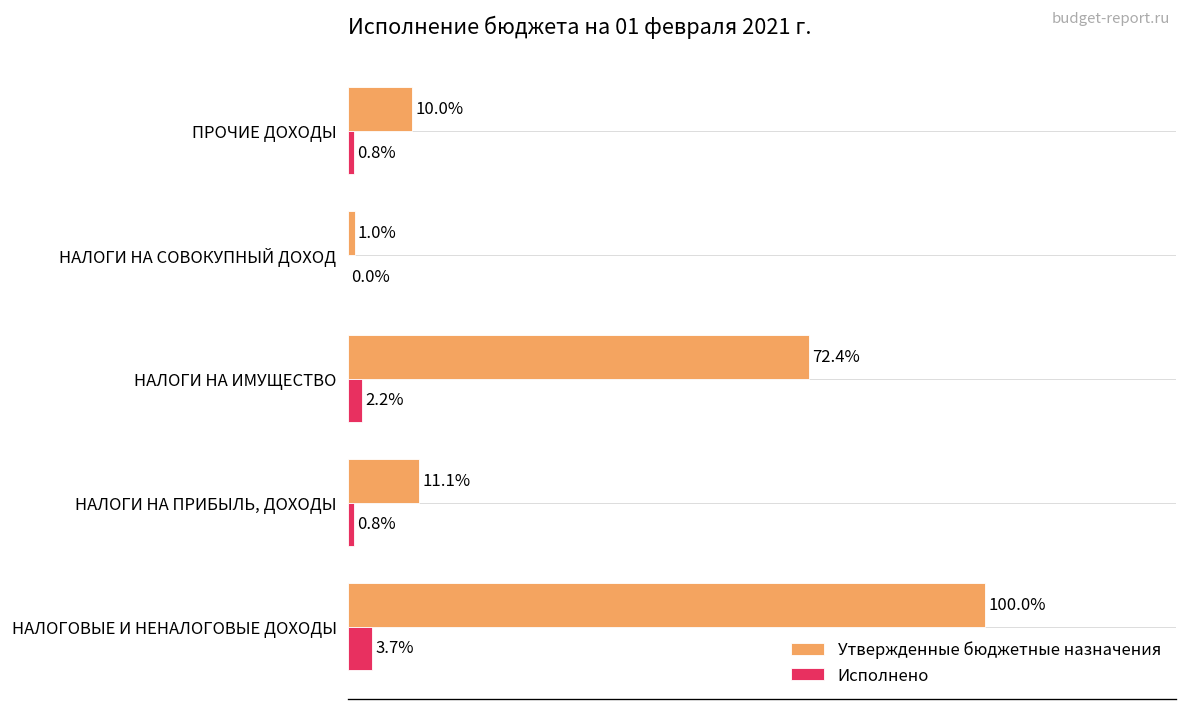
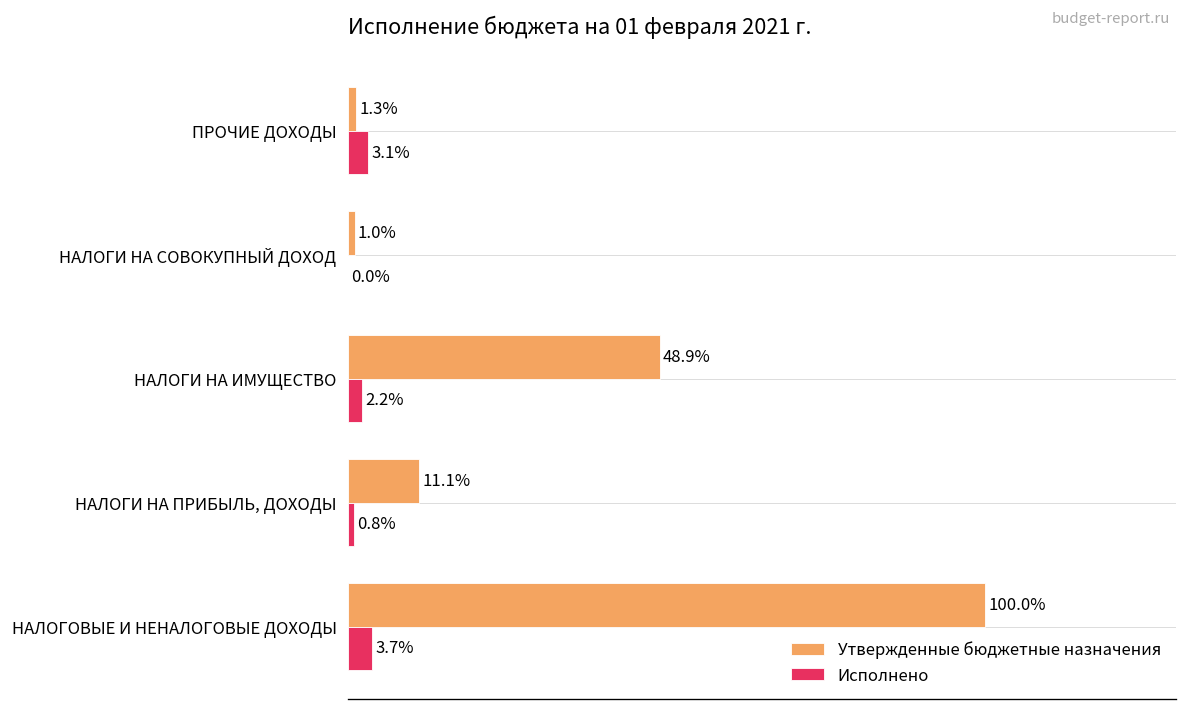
Утвержденные бюджетные назначения, ПРОЧИЕ ДОХОДЫ: 10.0% -> 1.3%
Исполнено, ПРОЧИЕ ДОХОДЫ: 0.8% -> 3.1%
Утвержденные бюджетные назначения, НАЛОГИ НА ИМУЩЕСТВО: 72.4% -> 48.9%
